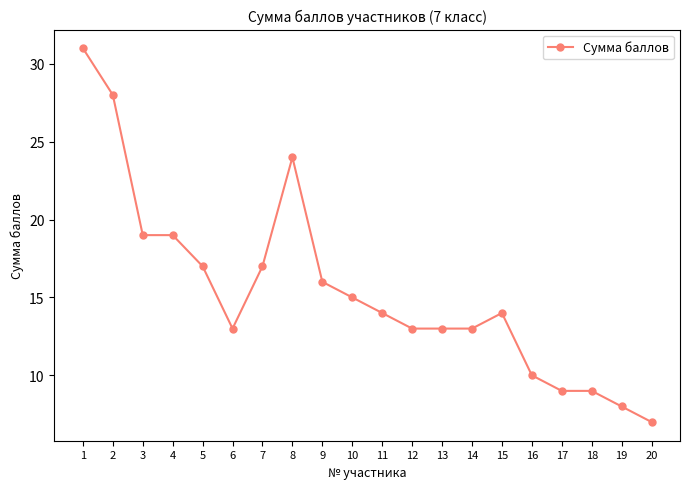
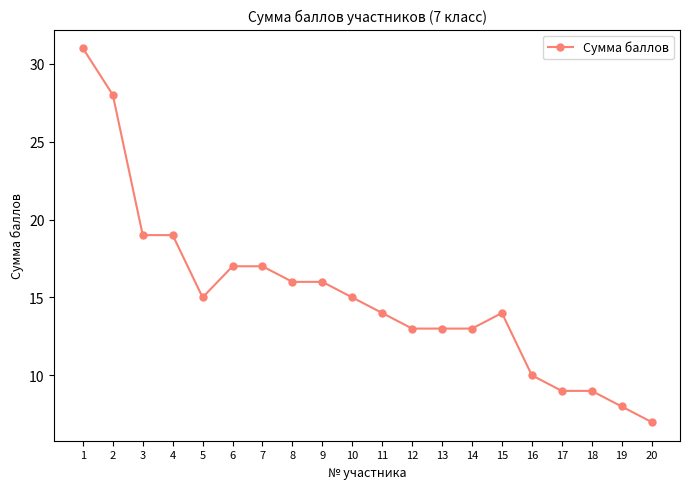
5: 17 -> 15
6: 13 -> 17
8: 24 -> 16
